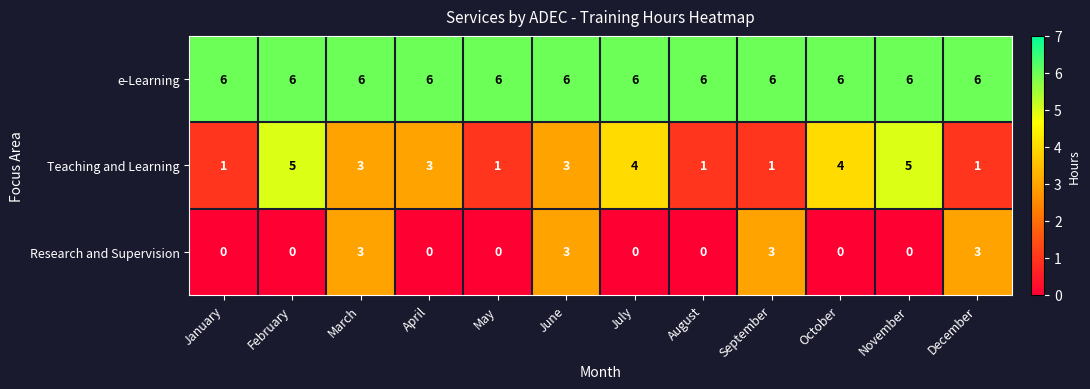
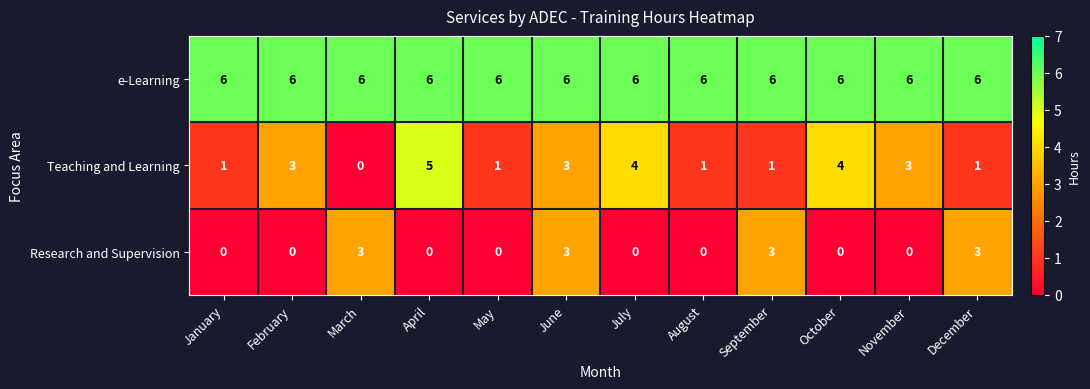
Teaching and Learning, February: 5 -> 3
Teaching and Learning, March: 3 -> 0
Teaching and Learning, April: 3 -> 5
Teaching and Learning, November: 5 -> 3
